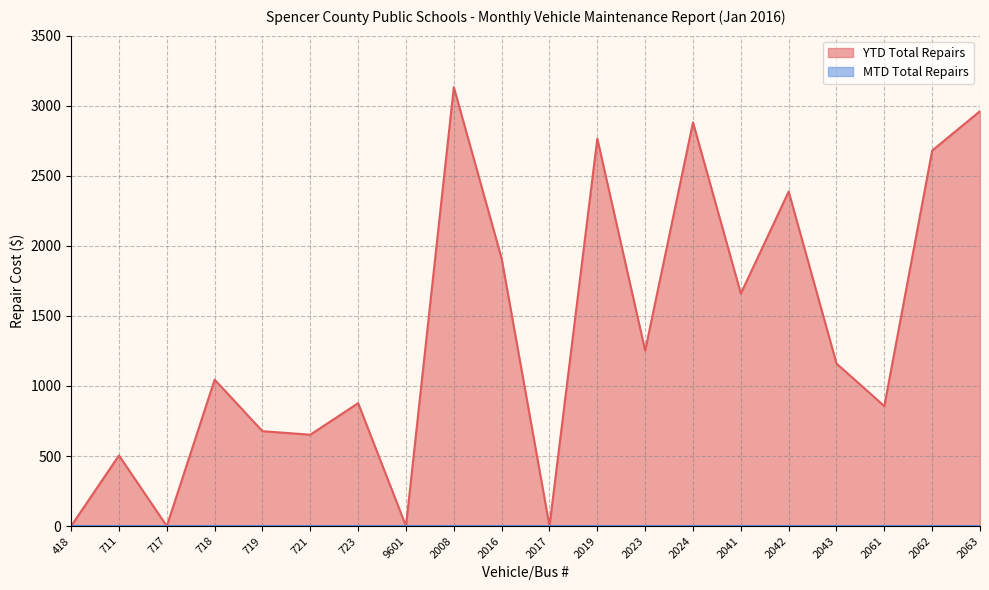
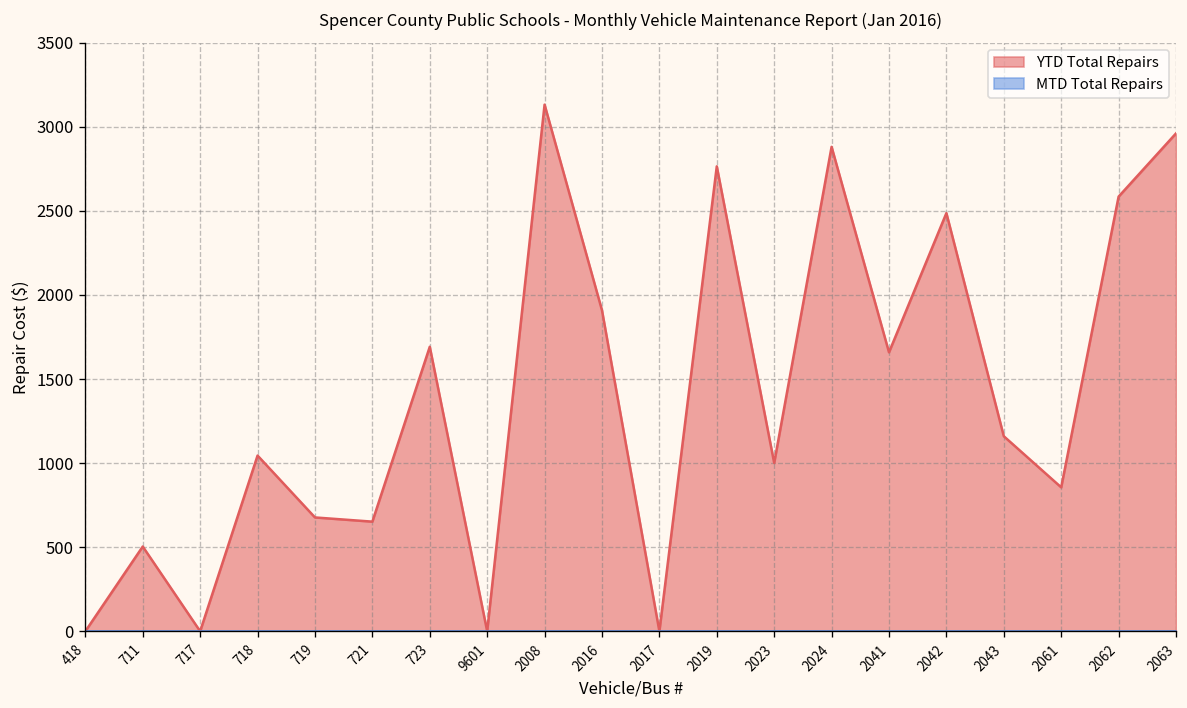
YTD Total Repairs, 723: 880 -> 1690
YTD Total Repairs, 2023: 1250 -> 1000
YTD Total Repairs, 2042: 2390 -> 2490
YTD Total Repairs, 2062: 2680 -> 2590
